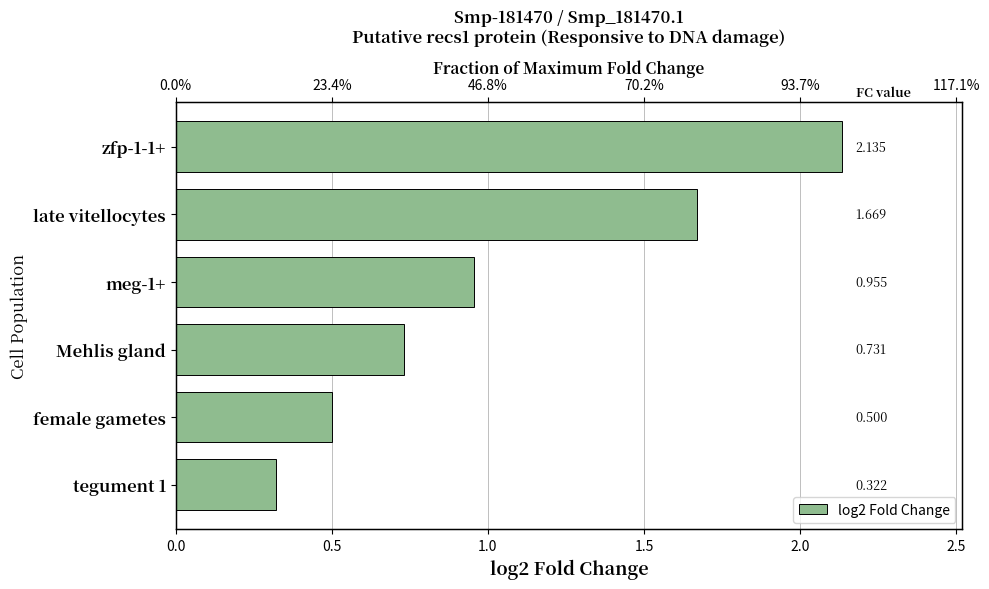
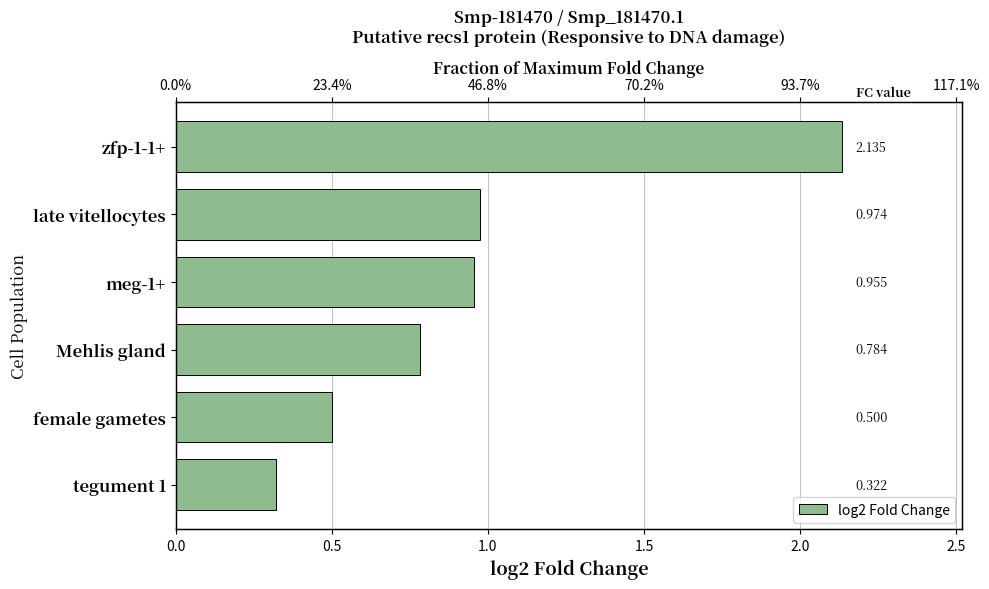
late vitellocytes: 1.669 -> 0.974
Mehlis gland: 0.731 -> 0.784
